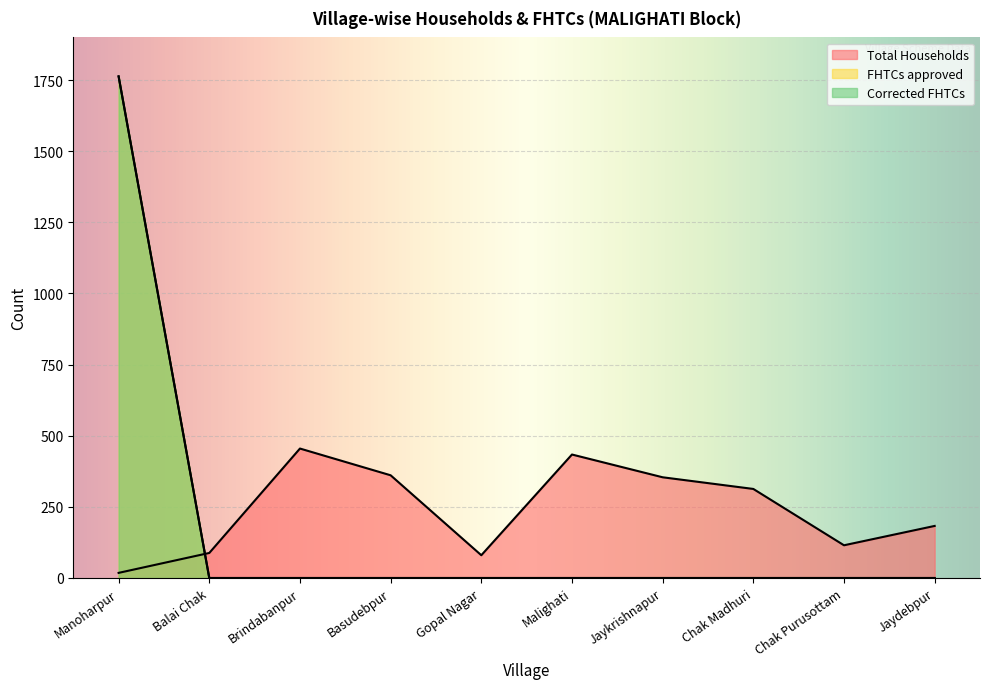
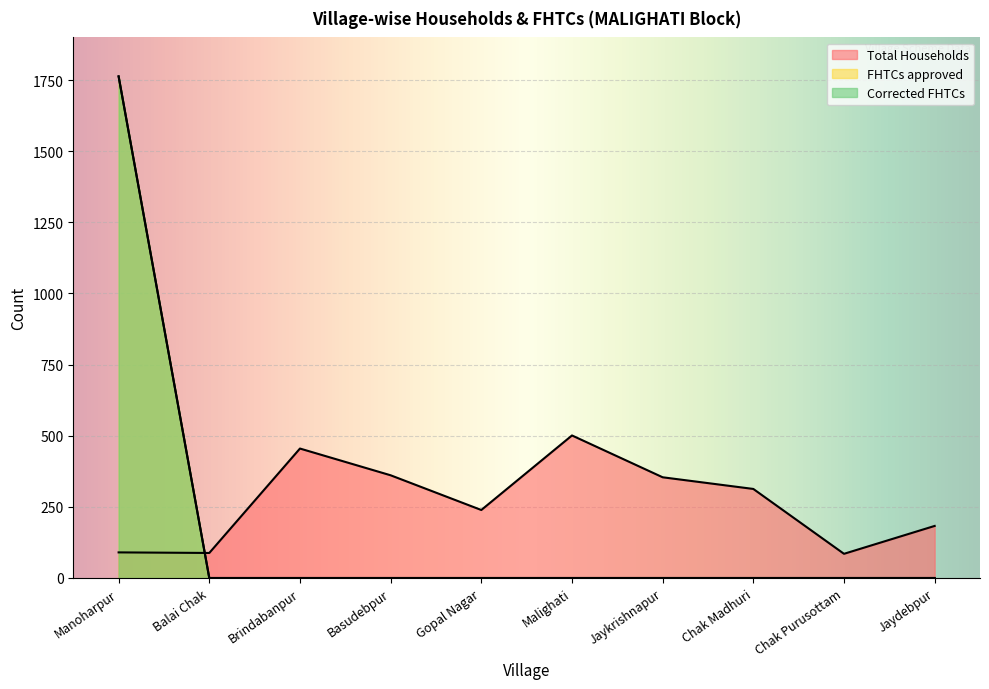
Total Households, Manoharpur: 20 -> 90
Total Households, Gopal Nagar: 80 -> 240
Total Households, Malighati: 430 -> 500
Total Households, Chak Purusottam: 120 -> 90
